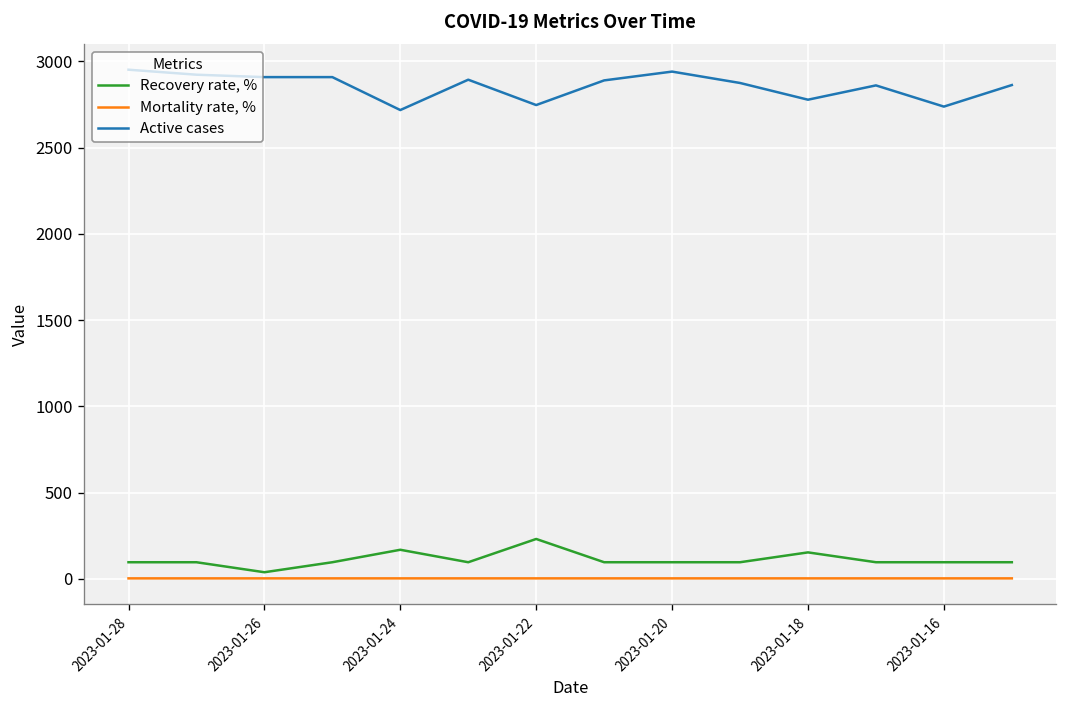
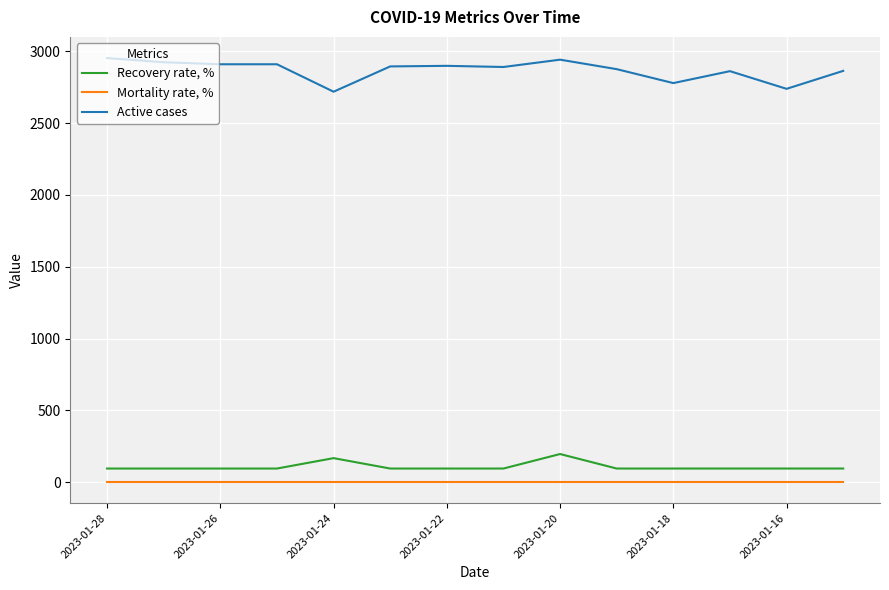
Recovery rate, %, 2023-01-26: 40 -> 100
Recovery rate, %, 2023-01-22: 230 -> 100
Active cases, 2023-01-22: 2750 -> 2900
Recovery rate, %, 2023-01-20: 100 -> 200
Recovery rate, %, 2023-01-18: 150 -> 100
